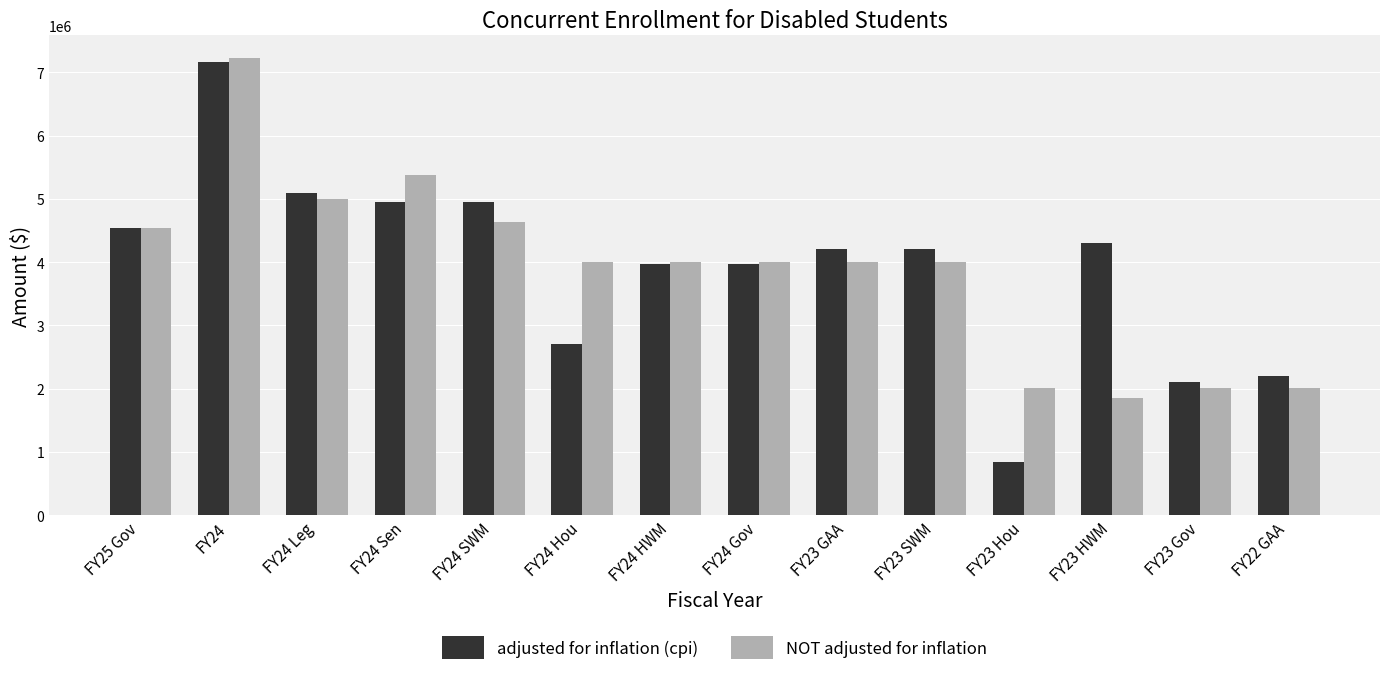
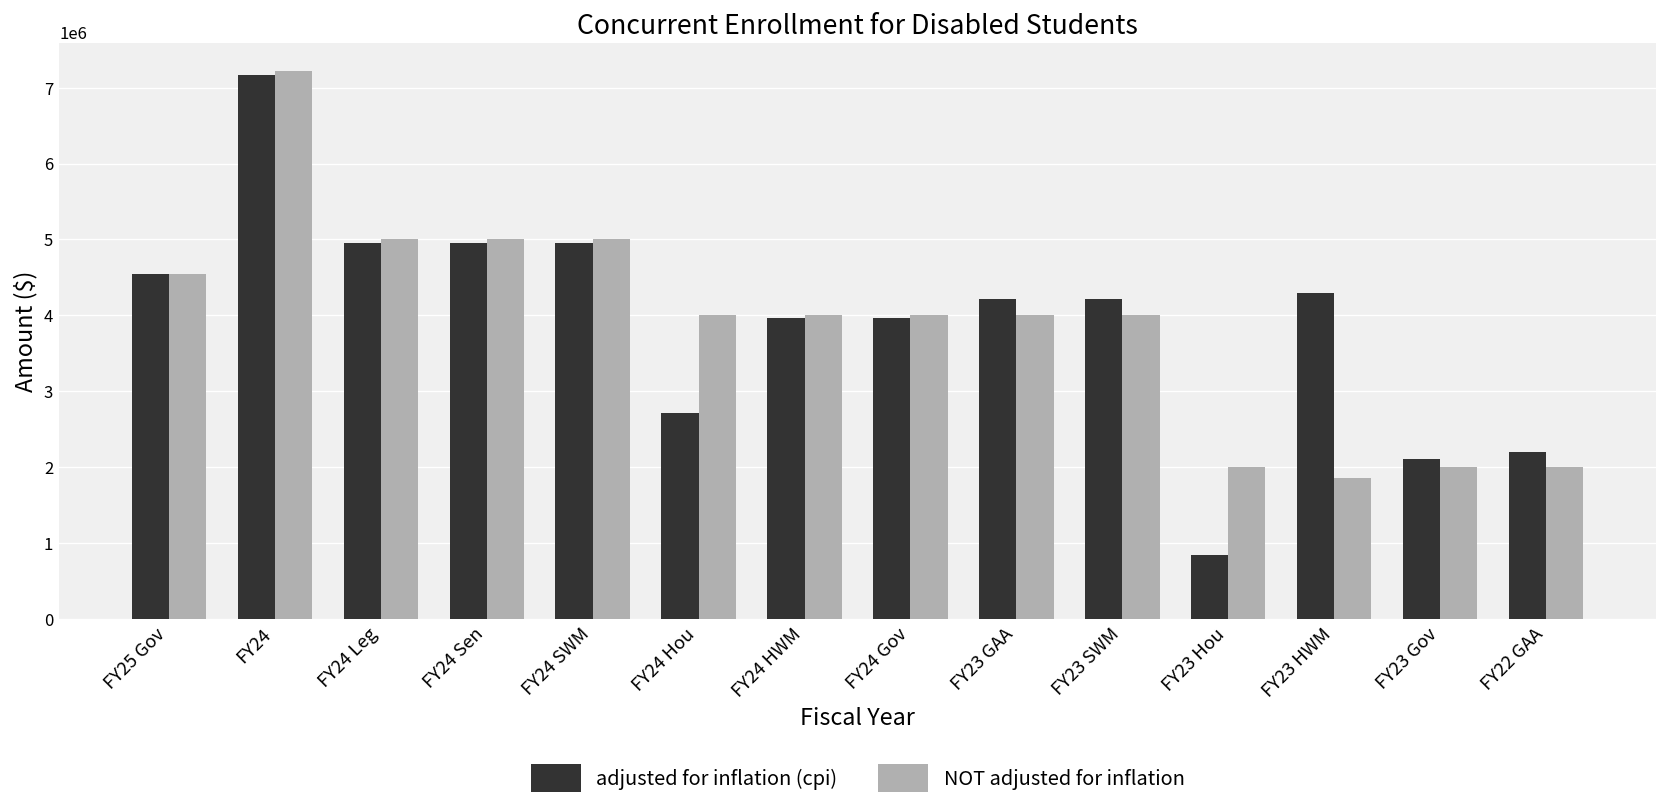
adjusted for inflation (cpi), FY24 Leg: 5100000 -> 5000000
NOT adjusted for inflation, FY24 Sen: 5400000 -> 5000000
NOT adjusted for inflation, FY24 SWM: 4600000 -> 5000000
